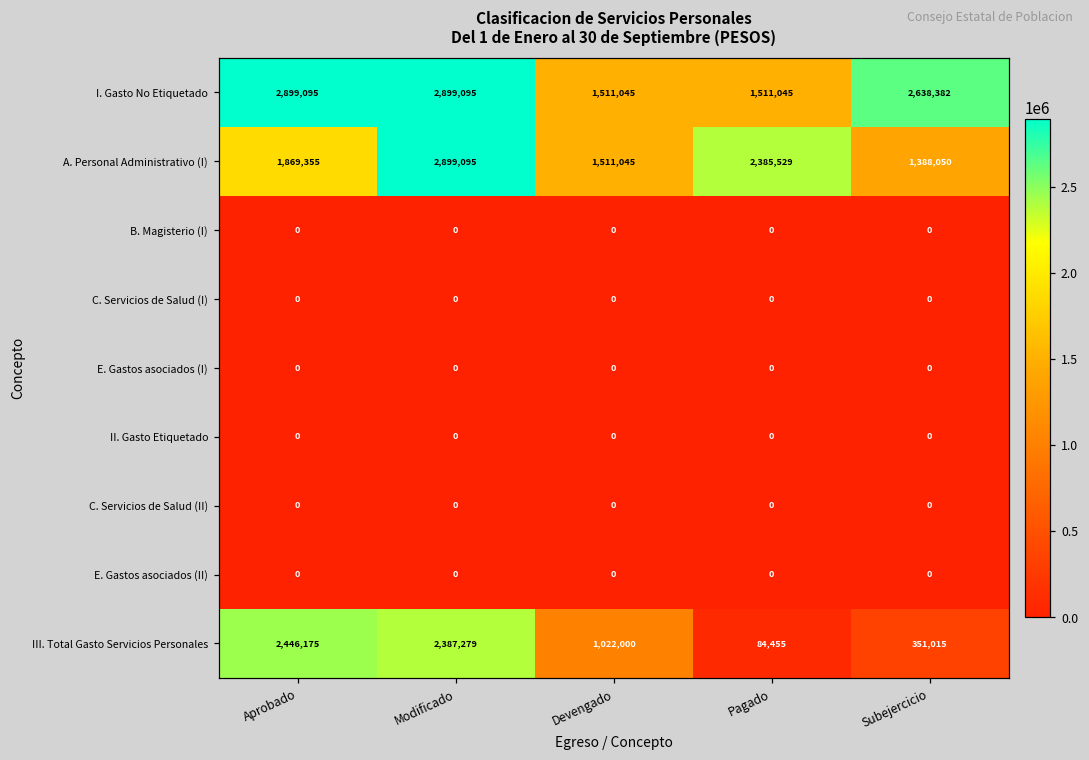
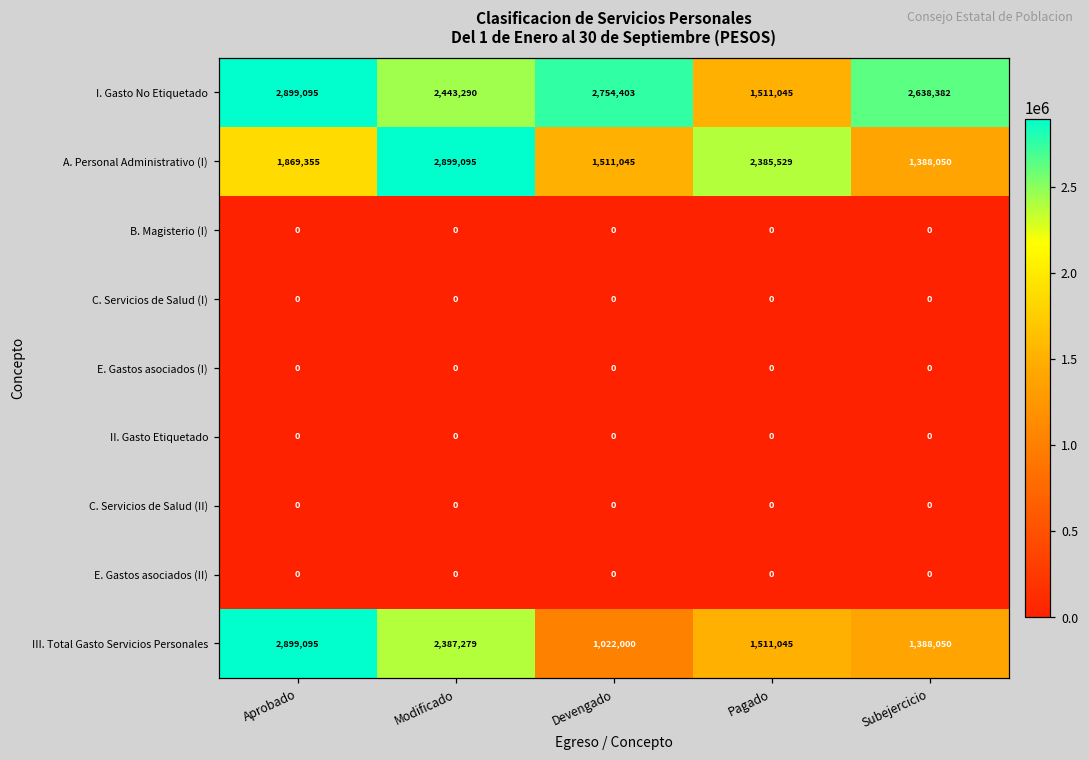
I. Gasto No Etiquetado, Modificado: 2,899,095 -> 2,443,290
I. Gasto No Etiquetado, Devengado: 1,511,045 -> 2,754,403
III. Total Gasto Servicios Personales, Aprobado: 2,446,175 -> 2,899,095
III. Total Gasto Servicios Personales, Pagado: 84,455 -> 1,511,045
III. Total Gasto Servicios Personales, Subejercicio: 351,015 -> 1,388,050
